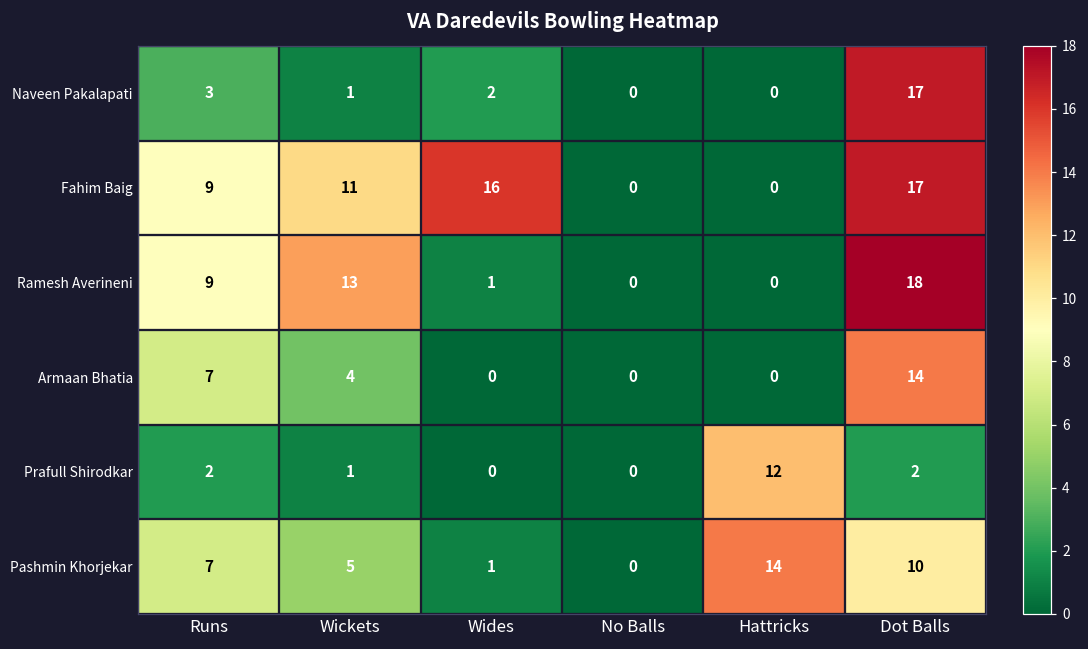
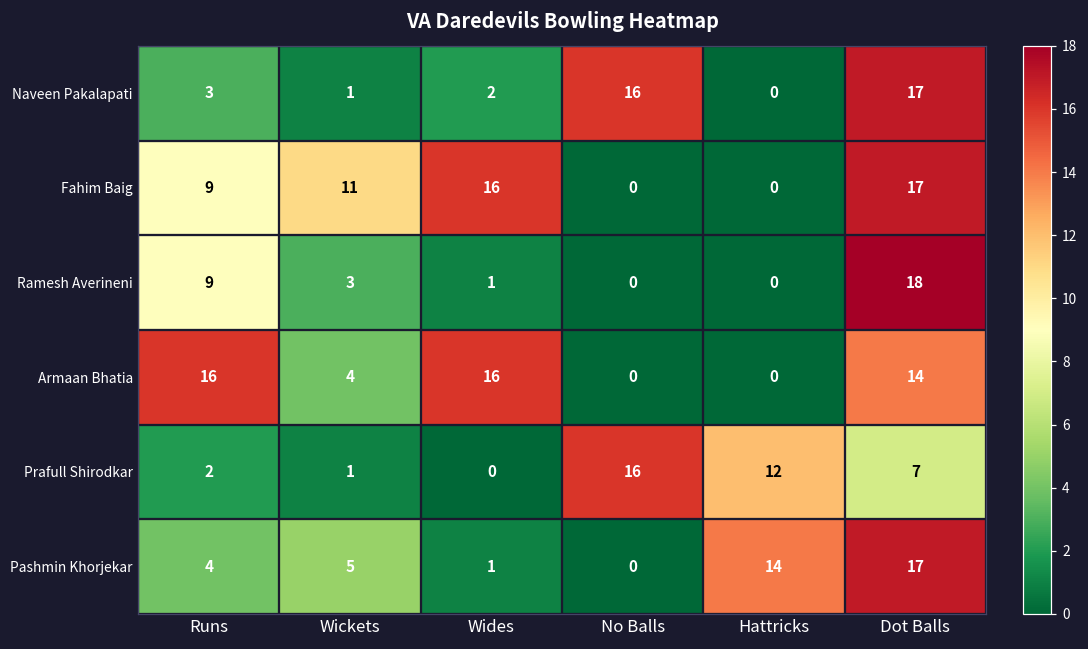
Naveen Pakalapati, No Balls: 0 -> 16
Ramesh Averineni, Wickets: 13 -> 3
Armaan Bhatia, Runs: 7 -> 16
Armaan Bhatia, Wides: 0 -> 16
Prafull Shirodkar, No Balls: 0 -> 16
Prafull Shirodkar, Dot Balls: 2 -> 7
Pashmin Khorjekar, Runs: 7 -> 4
Pashmin Khorjekar, Dot Balls: 10 -> 17
